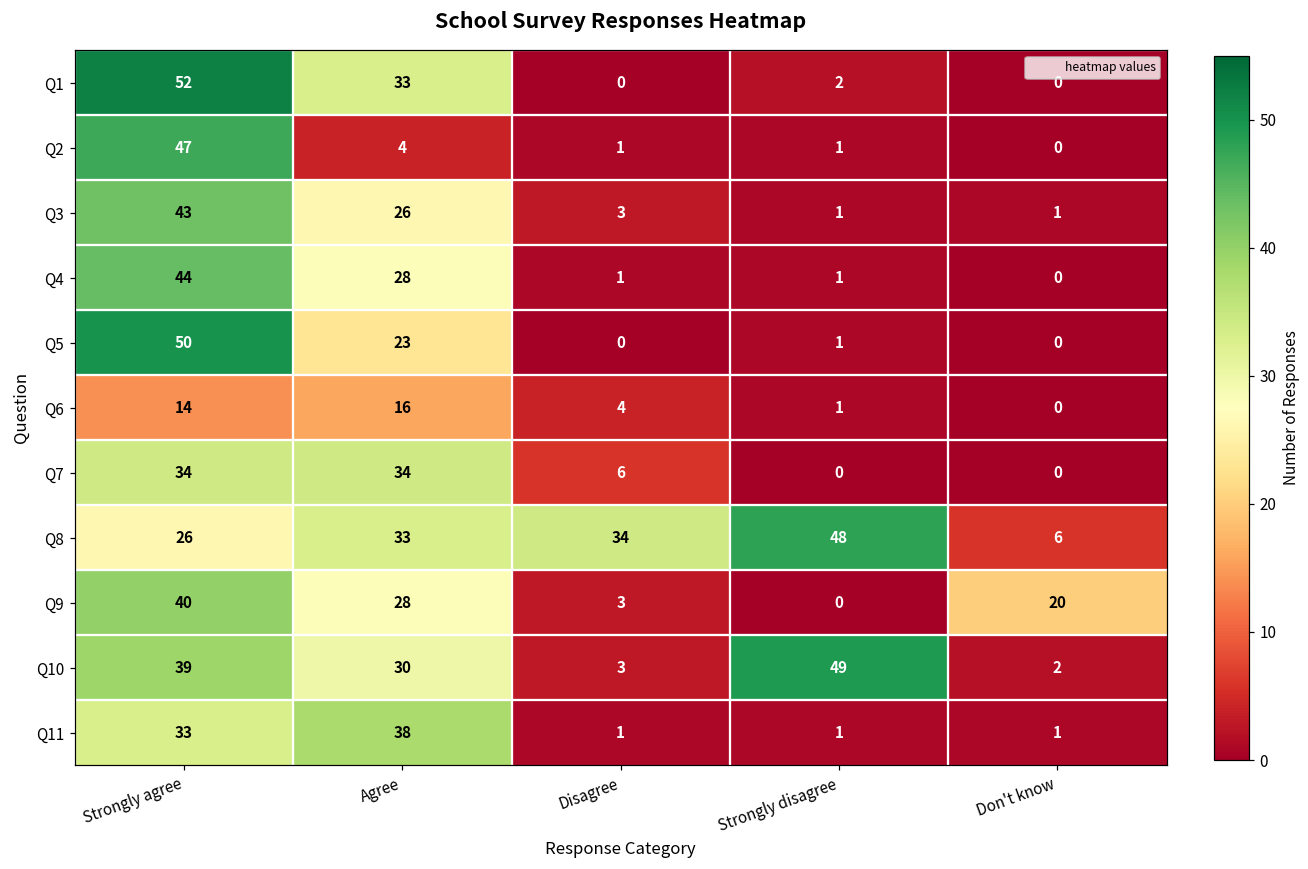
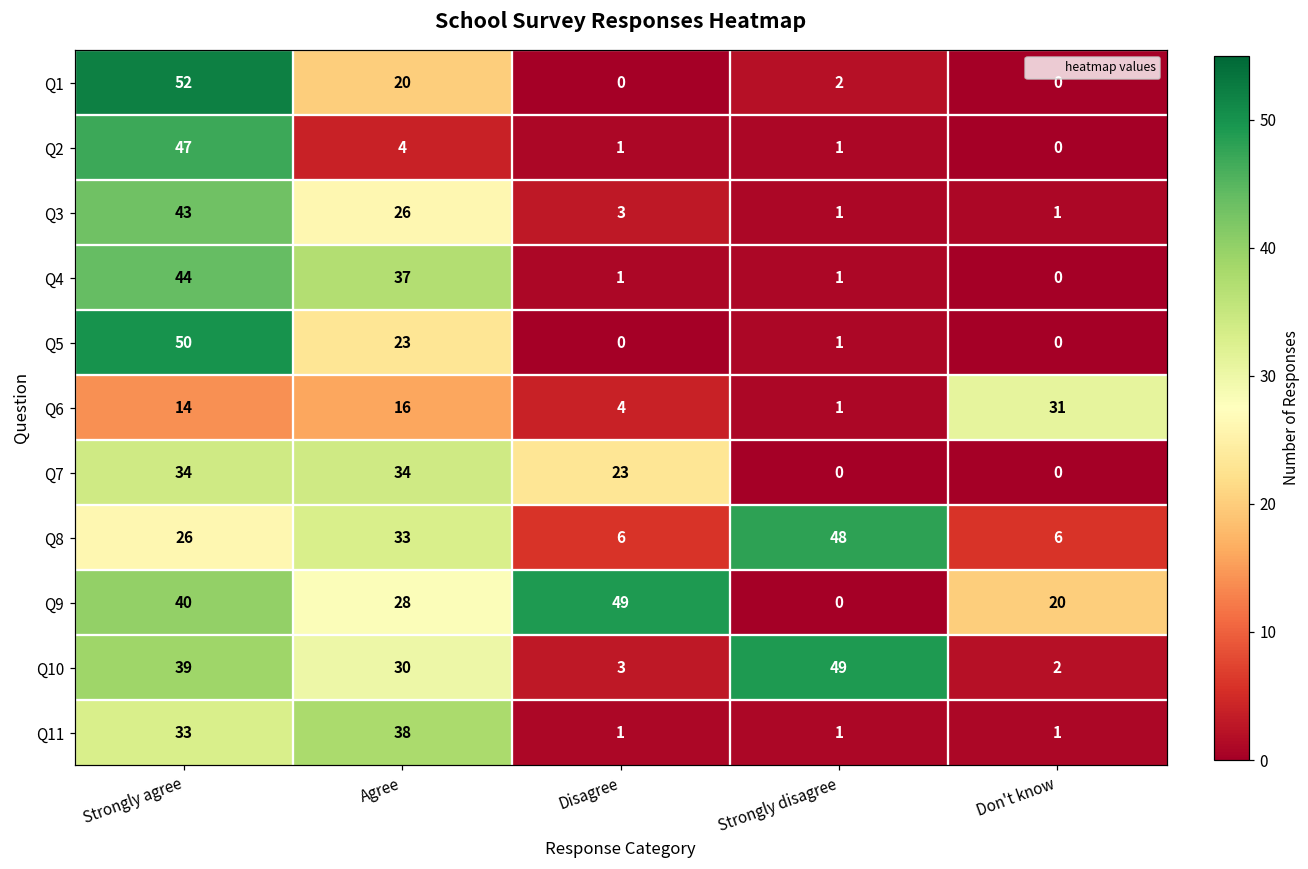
Q1, Agree: 33 -> 20
Q4, Agree: 28 -> 37
Q6, Don't know: 0 -> 31
Q7, Disagree: 6 -> 23
Q8, Disagree: 34 -> 6
Q9, Disagree: 3 -> 49
